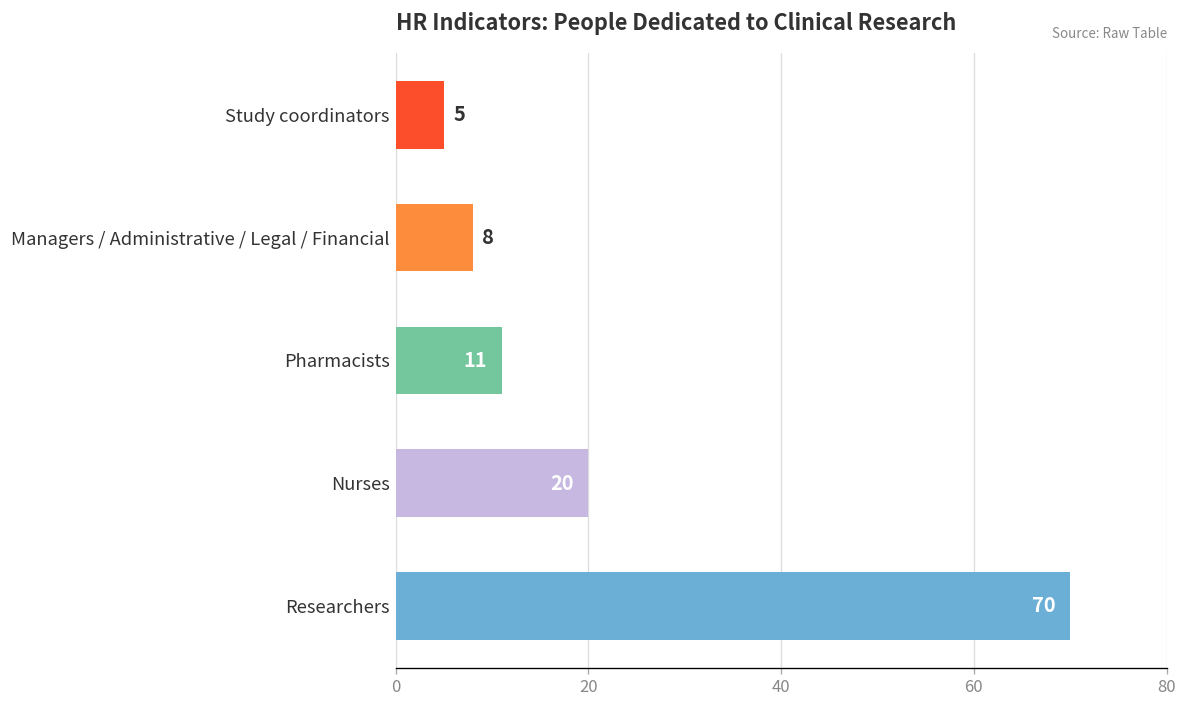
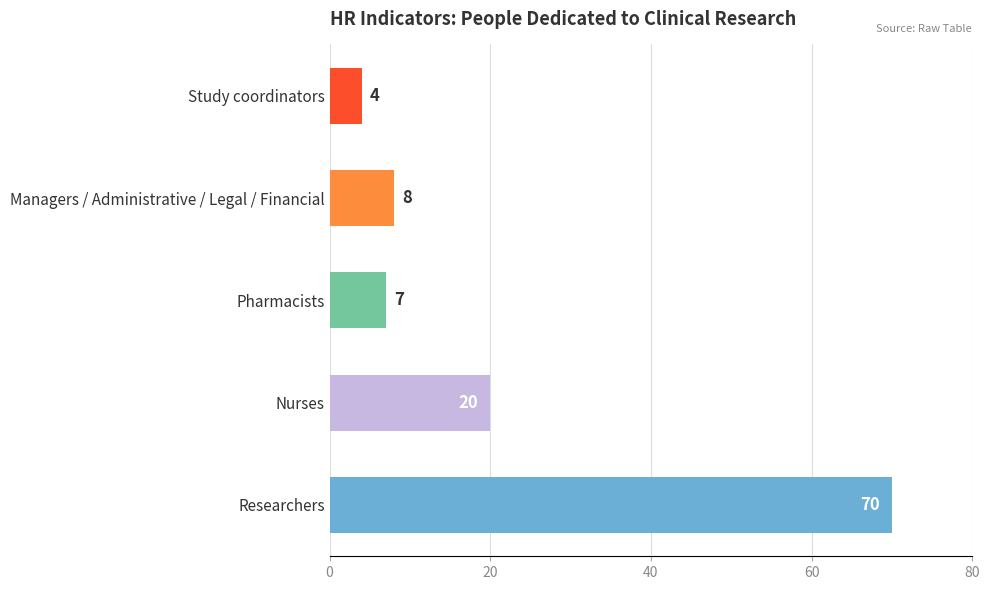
Study coordinators: 5 -> 4
Pharmacists: 11 -> 7
